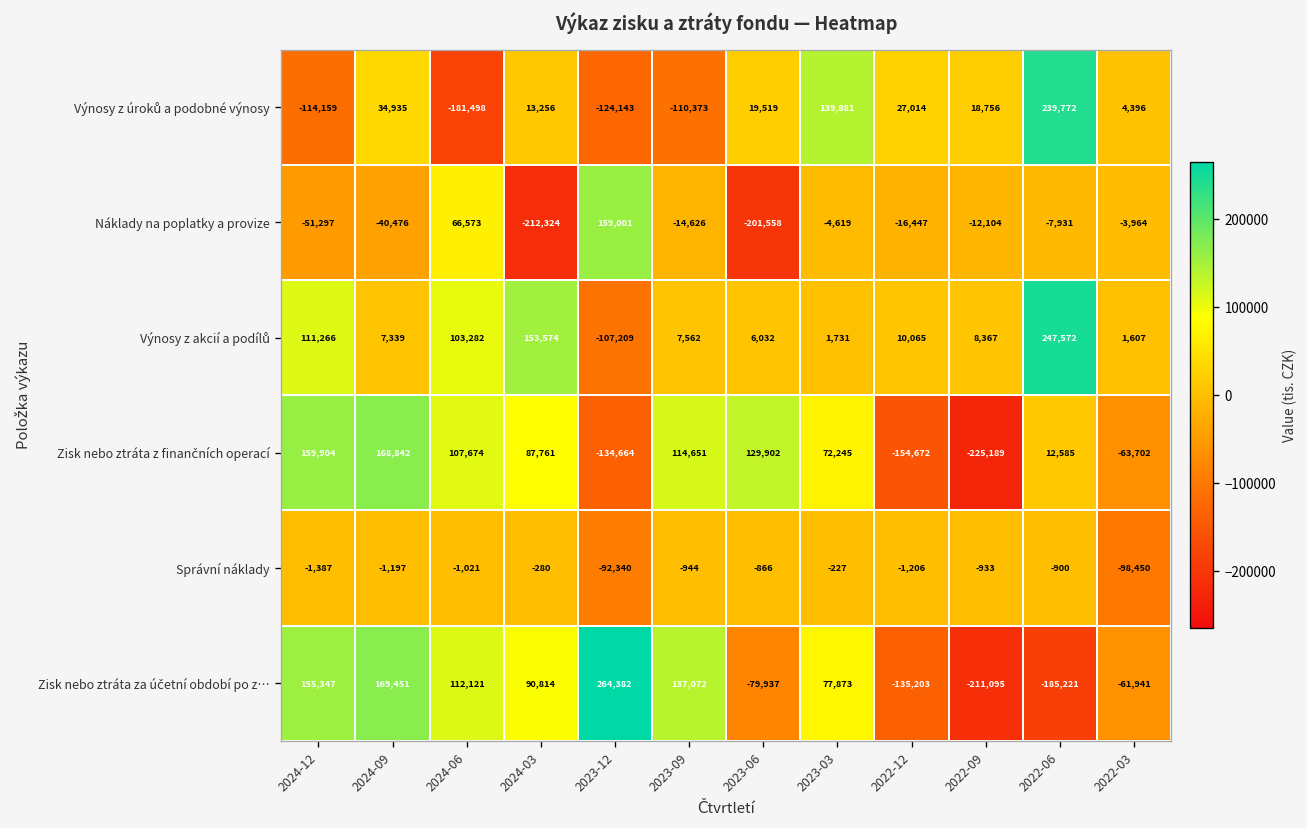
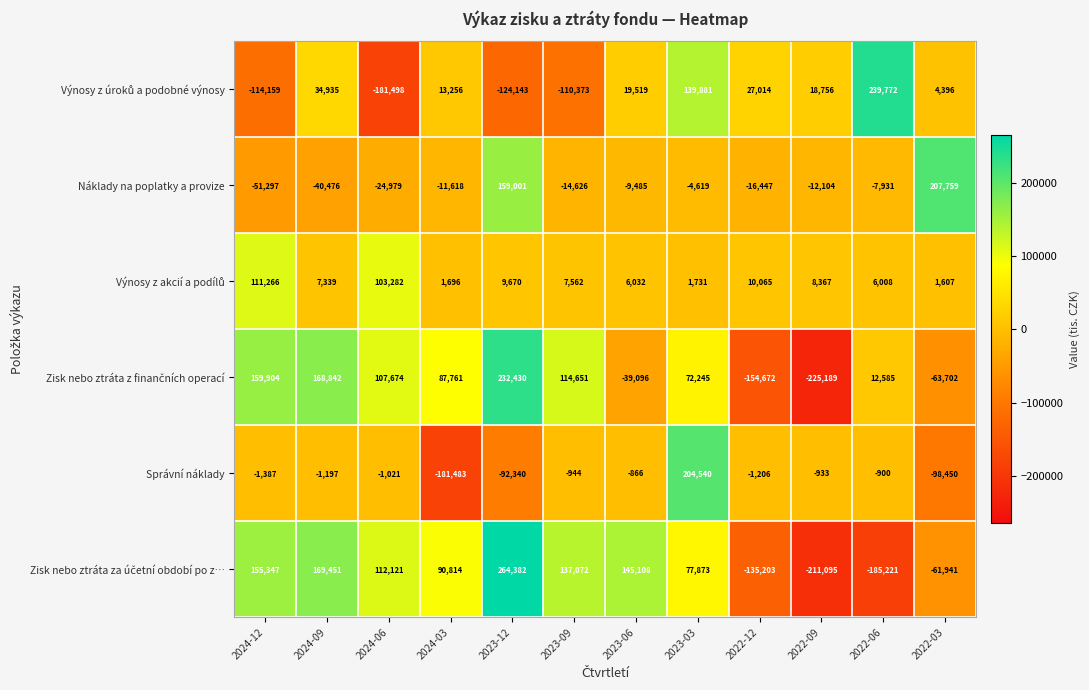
Náklady na poplatky a provize, 2024-06: 66,573 -> -24,979
Náklady na poplatky a provize, 2024-03: -212,324 -> -11,618
Náklady na poplatky a provize, 2023-06: -201,558 -> -9,485
Náklady na poplatky a provize, 2022-03: -3,964 -> 207,759
Výnosy z akcií a podílů, 2024-03: 153,574 -> 1,696
Výnosy z akcií a podílů, 2023-12: -107,209 -> 9,670
Výnosy z akcií a podílů, 2022-06: 247,572 -> 6,008
Zisk nebo ztráta z finančních operací, 2023-12: -134,664 -> 232,430
Zisk nebo ztráta z finančních operací, 2023-06: 129,902 -> -39,096
Správní náklady, 2024-03: -280 -> -181,483
Správní náklady, 2023-03: -227 -> 204,540
Zisk nebo ztráta za účetní období po z…, 2023-06: -79,937 -> 145,108
